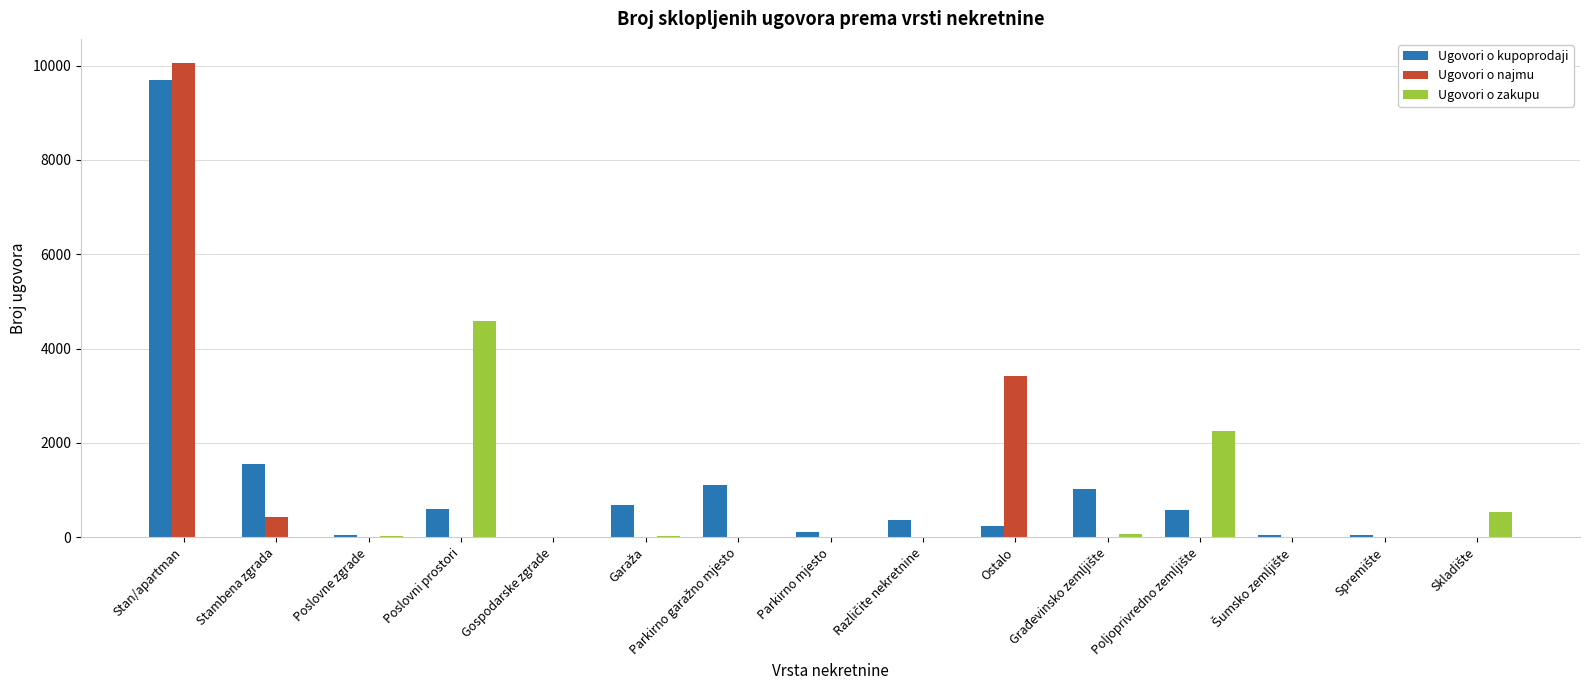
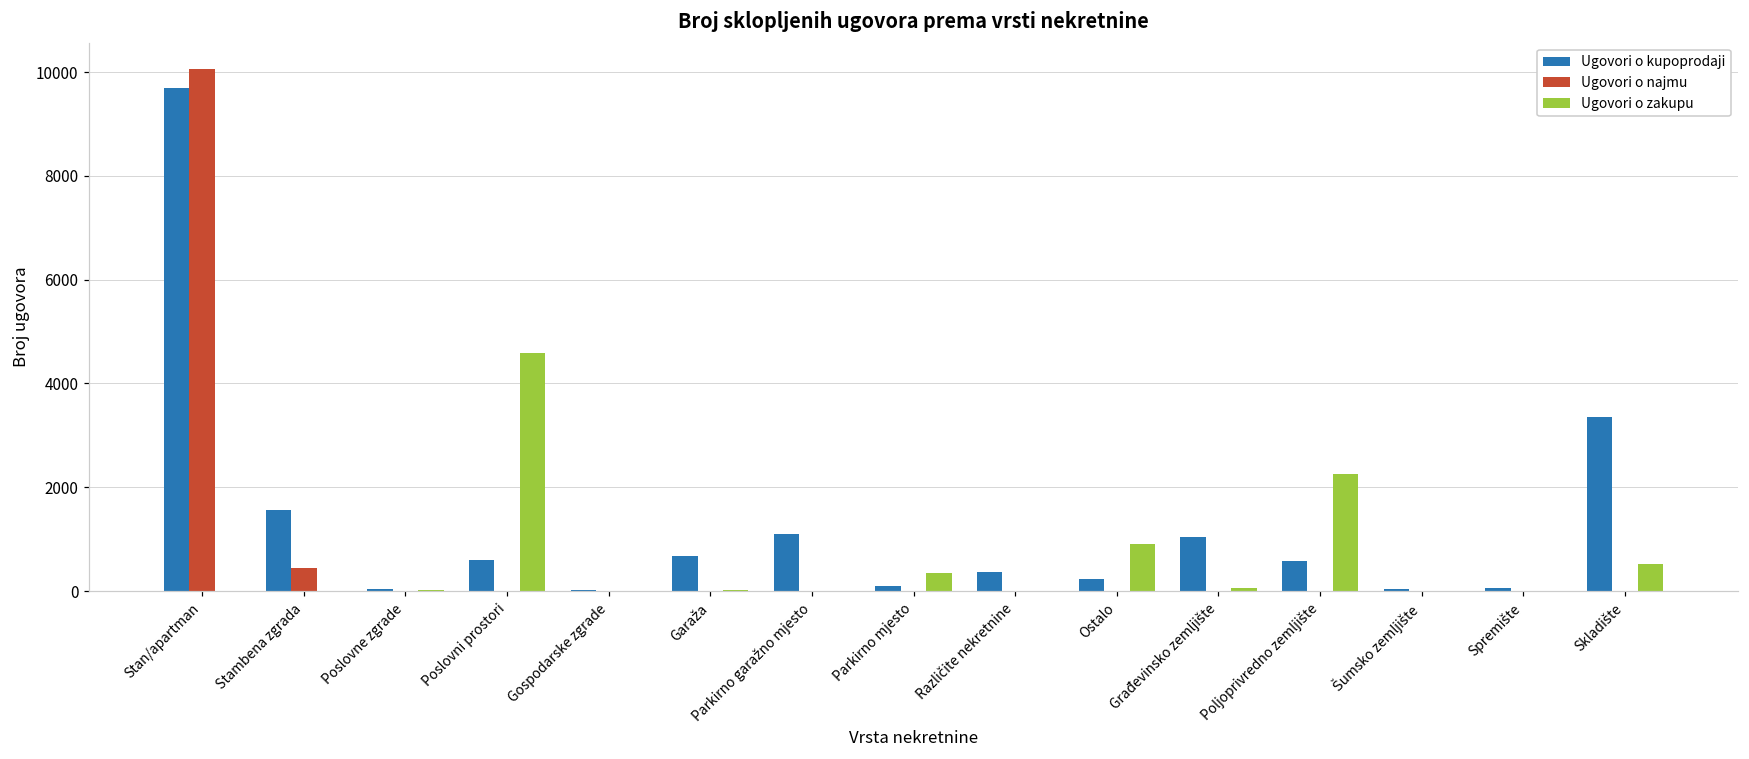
Ugovori o zakupu, Parkirno mjesto: 0 -> 300
Ugovori o najmu, Ostalo: 3400 -> 0
Ugovori o zakupu, Ostalo: 0 -> 900
Ugovori o kupoprodaji, Skladište: 0 -> 3400
